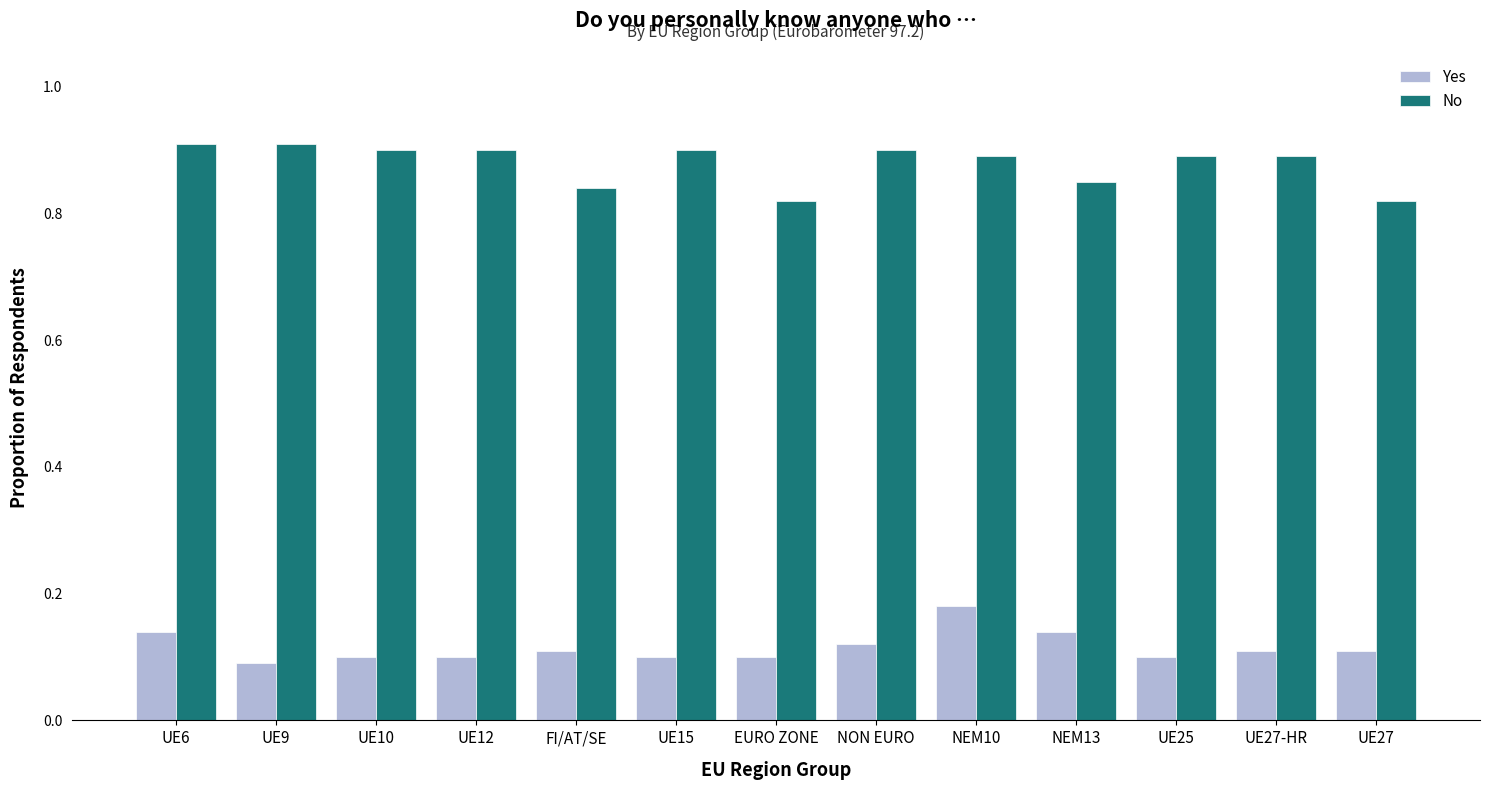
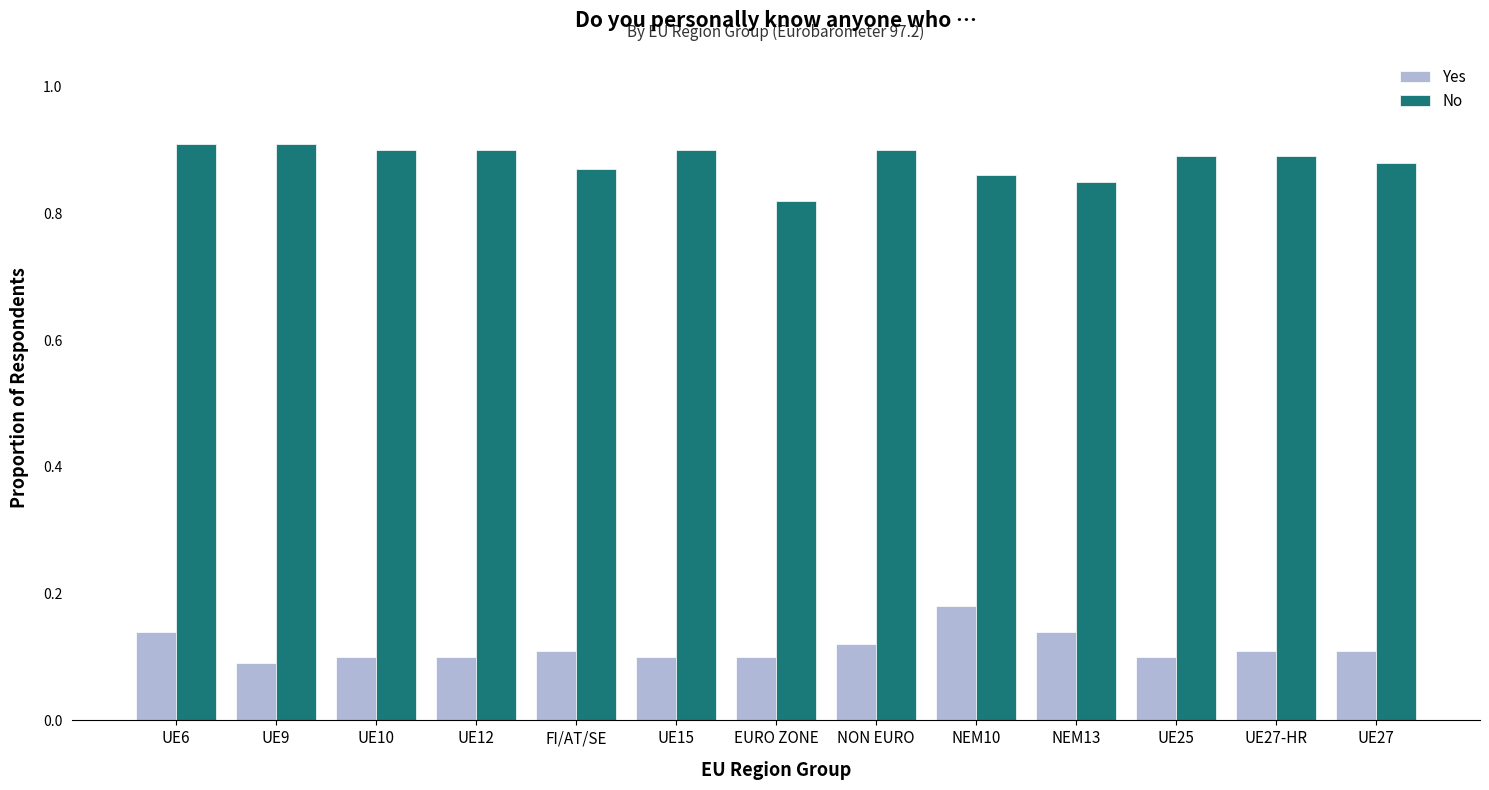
No, FI/AT/SE: 0.84 -> 0.87
No, NEM10: 0.89 -> 0.86
No, UE27: 0.82 -> 0.88
